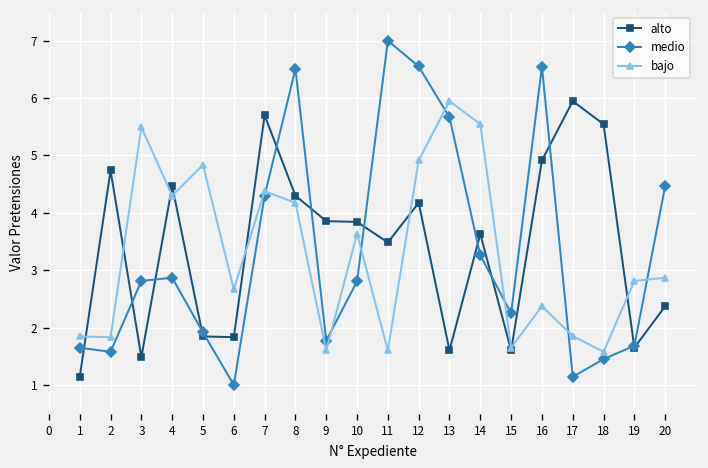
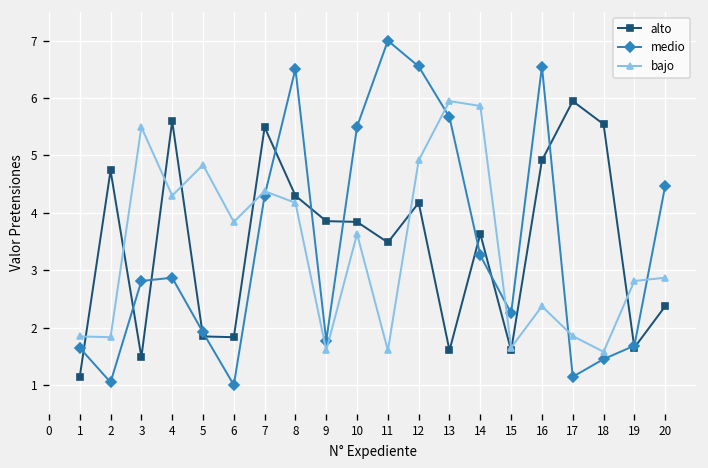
medio, 2: 1.6 -> 1.0
alto, 4: 4.5 -> 5.6
bajo, 6: 2.7 -> 3.8
alto, 7: 5.7 -> 5.5
medio, 10: 2.8 -> 5.5
bajo, 14: 5.5 -> 5.9
